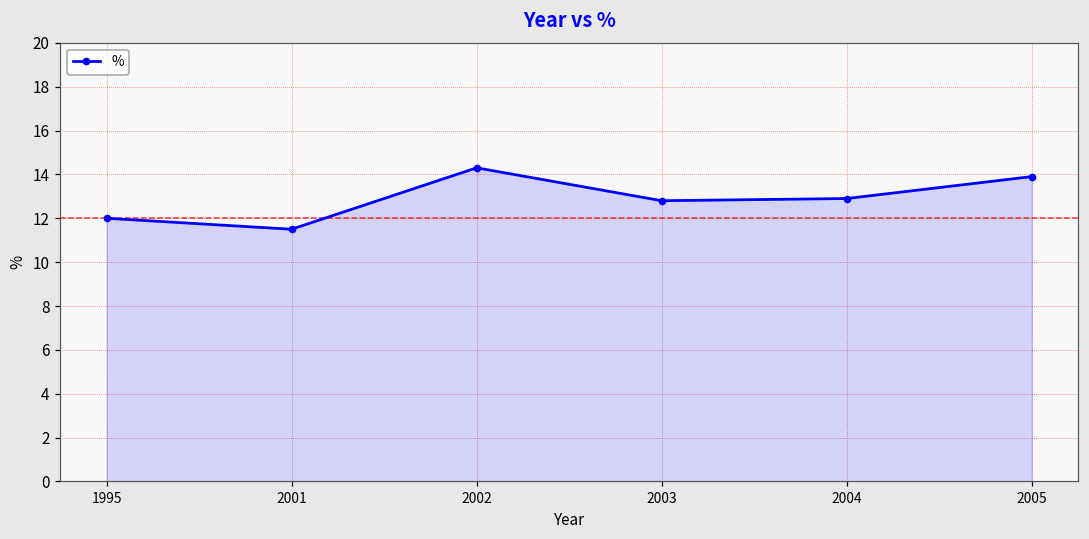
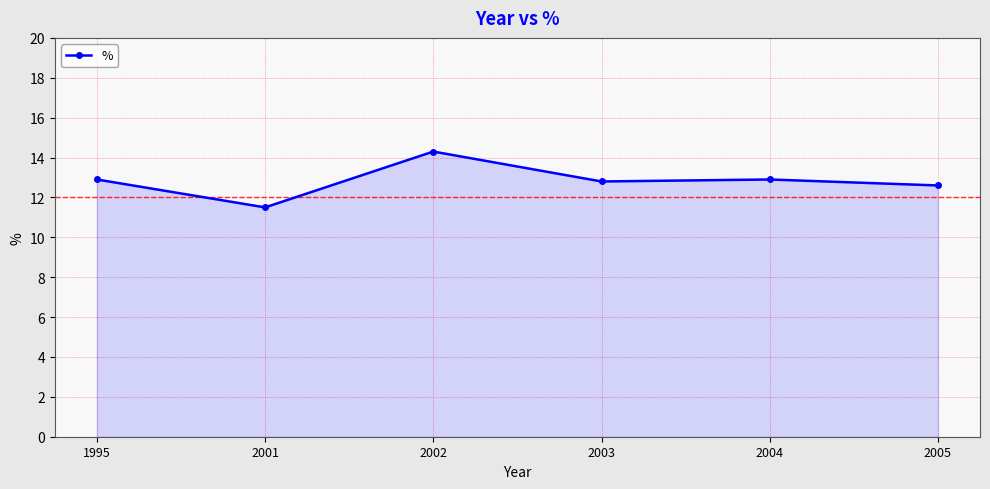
1995: 12.0 -> 12.9
2005: 13.9 -> 12.6
